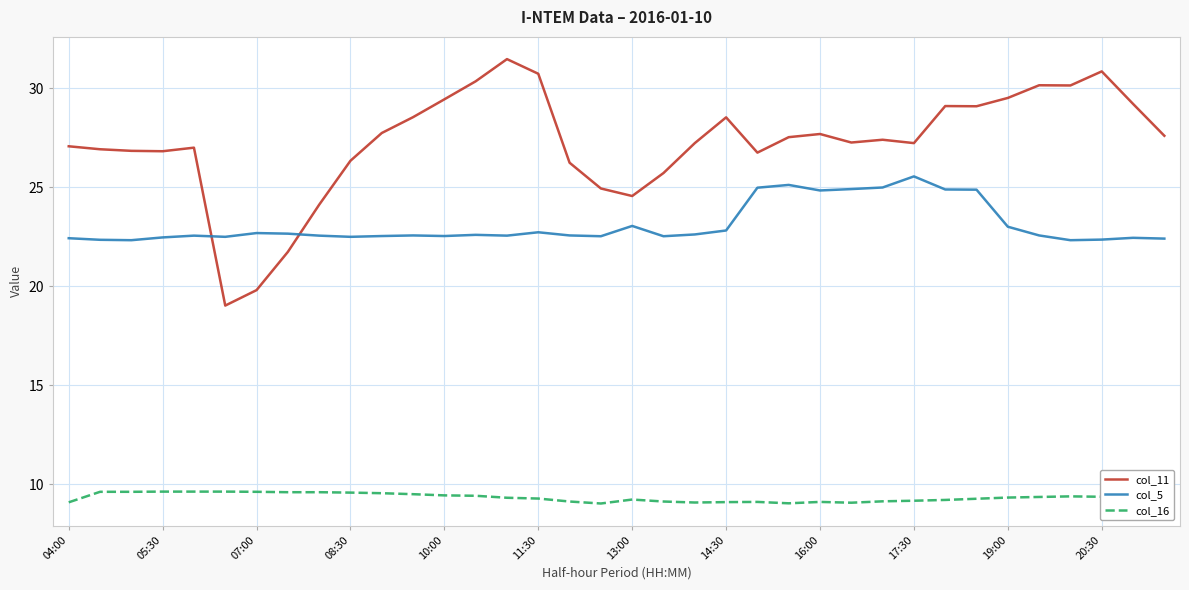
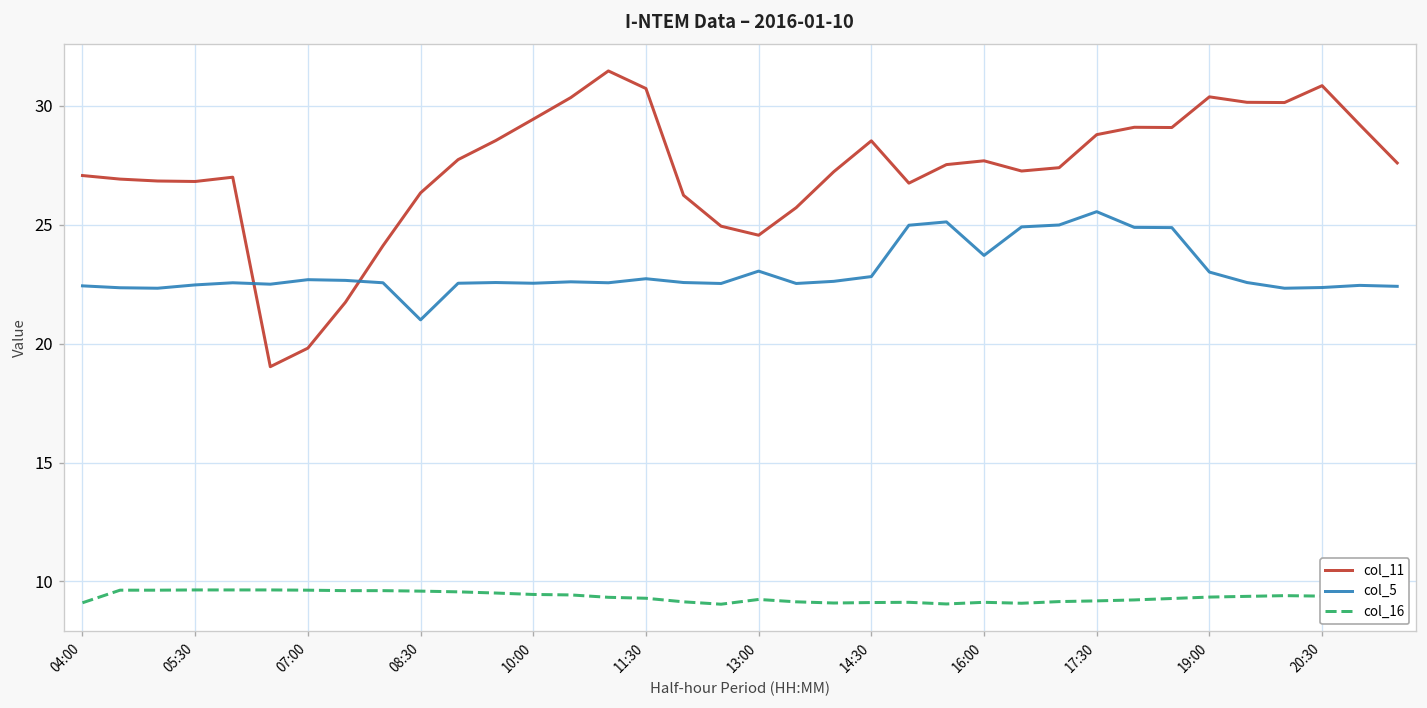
col_5, 08:30: 22.5 -> 21.0
col_5, 16:00: 24.8 -> 23.7
col_11, 17:30: 27.2 -> 28.8
col_11, 19:00: 29.5 -> 30.4
